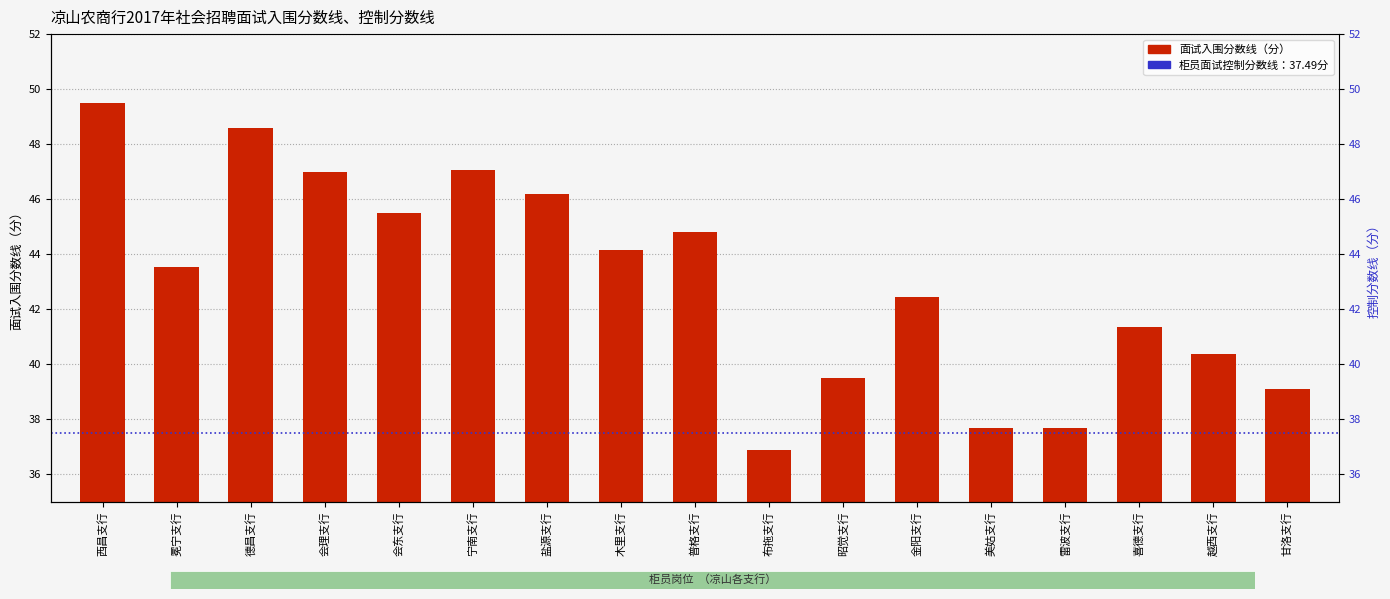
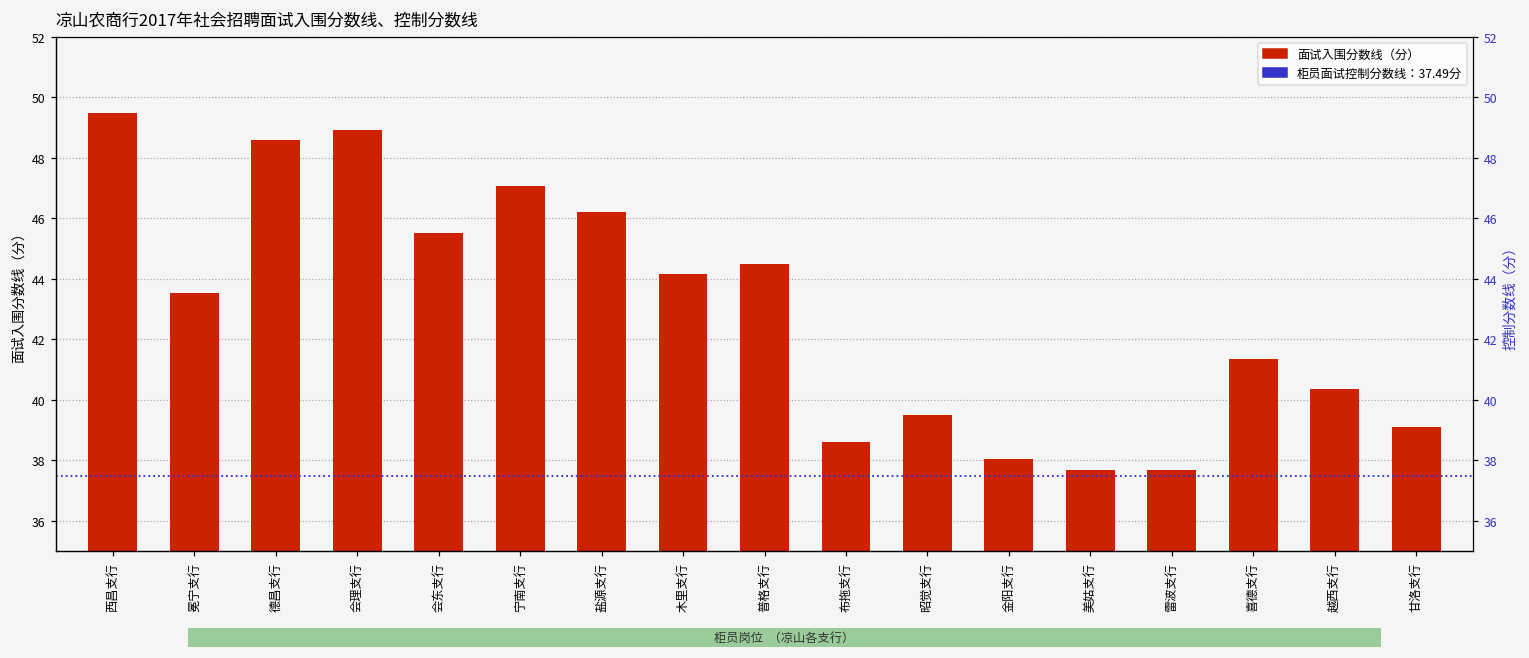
会理支行: 47.0 -> 48.9
普格支行: 44.8 -> 44.5
布拖支行: 36.9 -> 38.6
金阳支行: 42.4 -> 38.0
